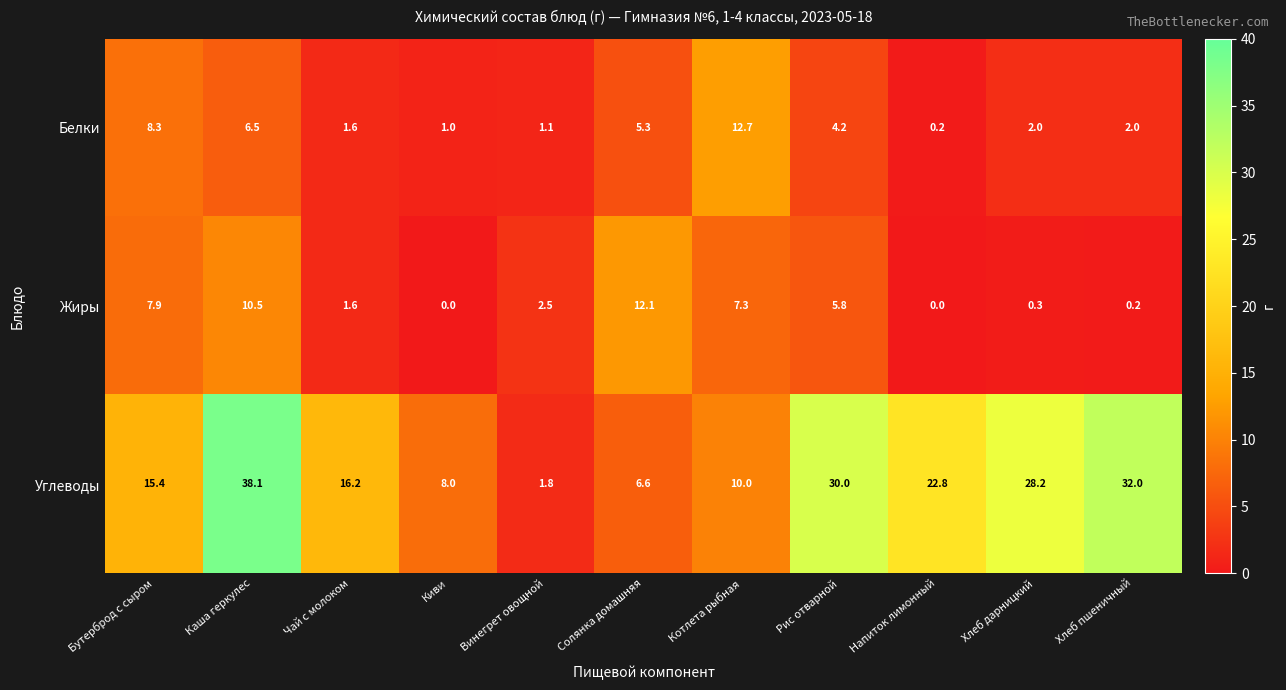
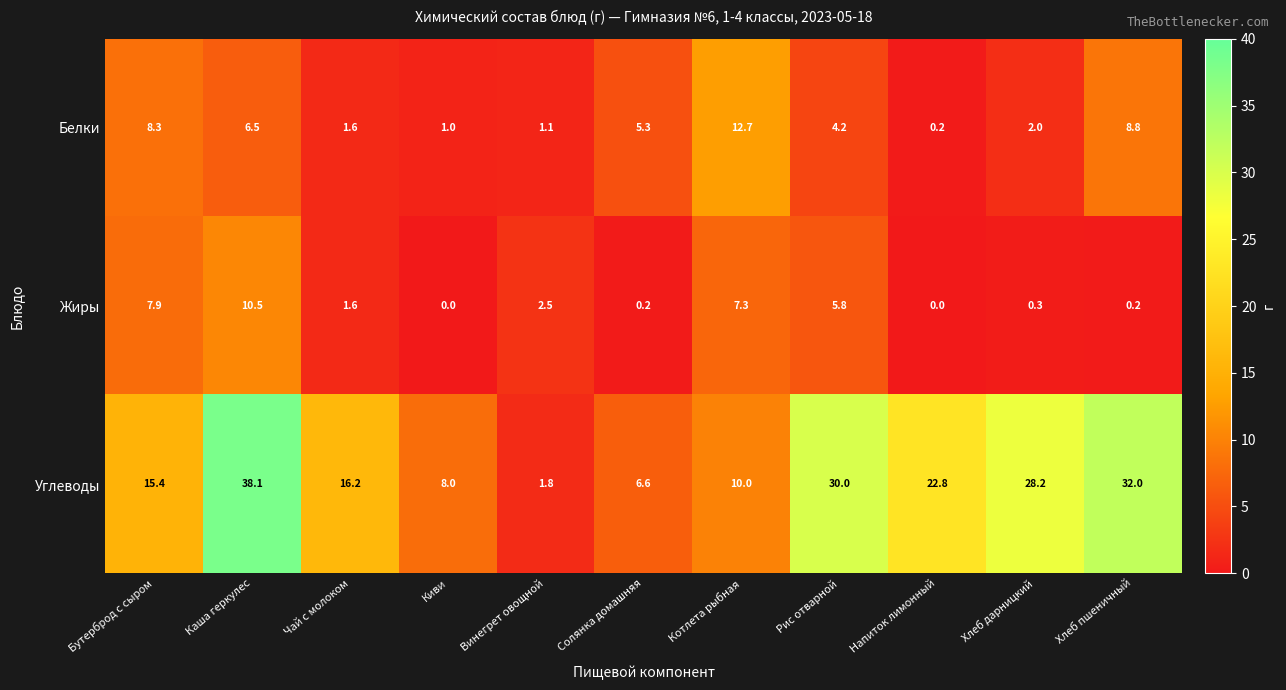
Белки, Хлеб пшеничный: 2.0 -> 8.8
Жиры, Солянка домашняя: 12.1 -> 0.2
